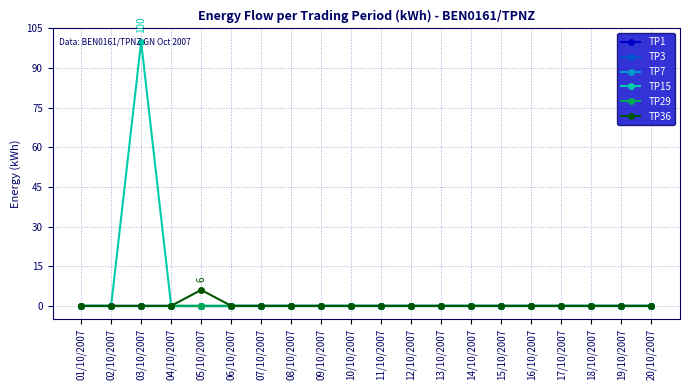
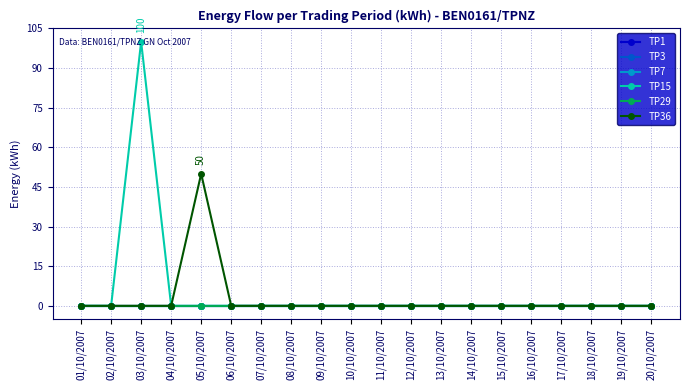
TP36, 05/10/2007: 6 -> 50
